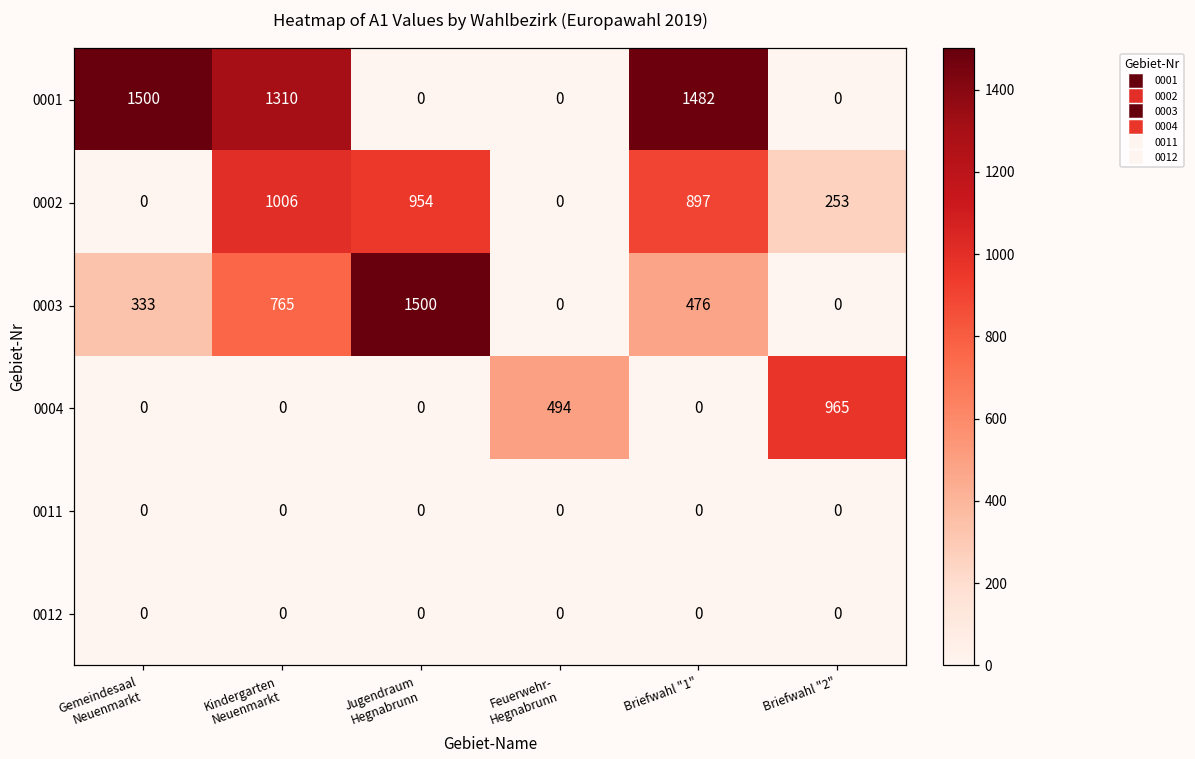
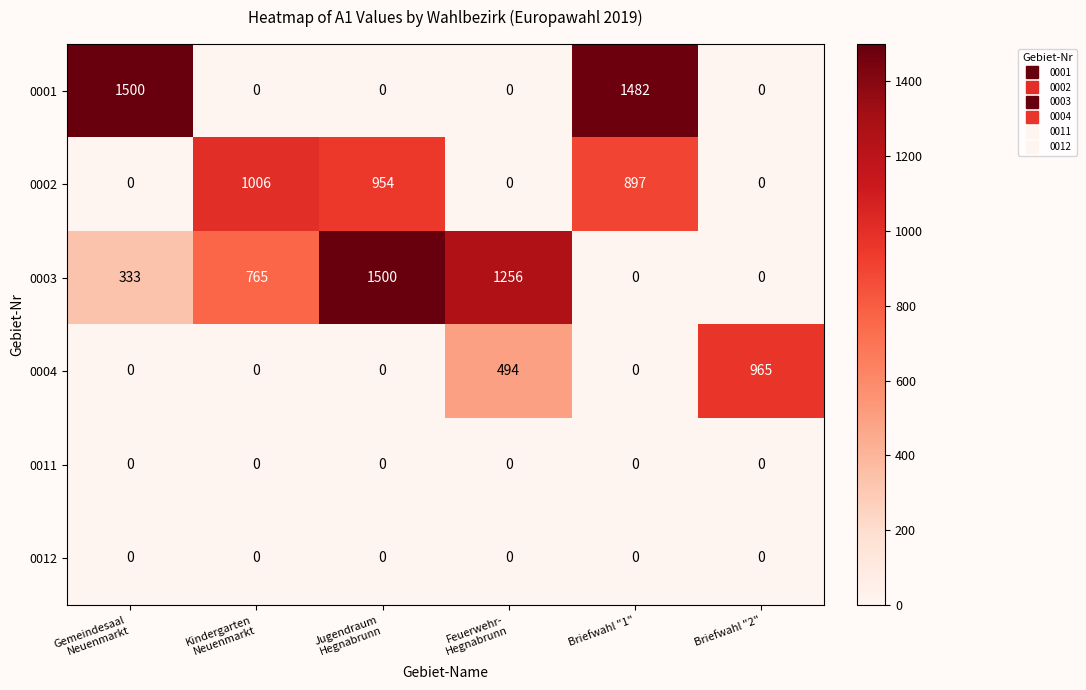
0001, Kindergarten Neuenmarkt: 1310 -> 0
0002, Briefwahl "2": 253 -> 0
0003, Feuerwehr- Hegnabrunn: 0 -> 1256
0003, Briefwahl "1": 476 -> 0
